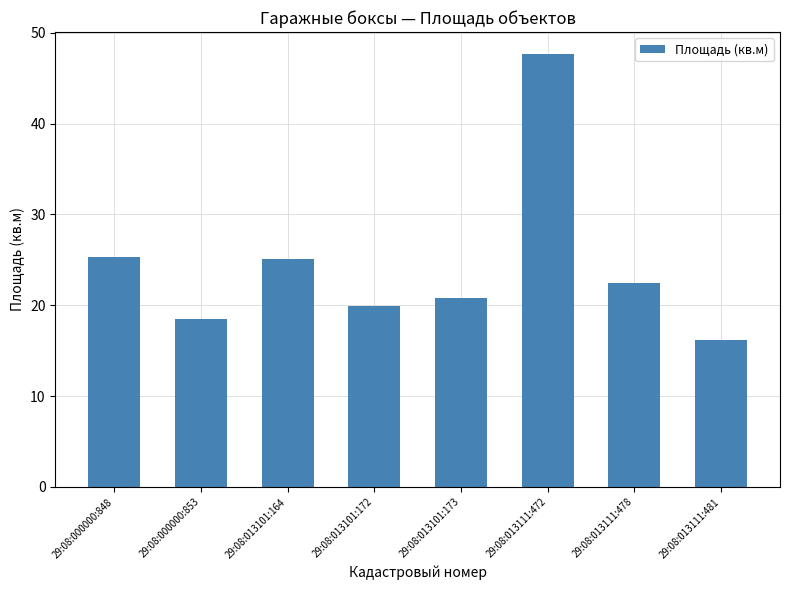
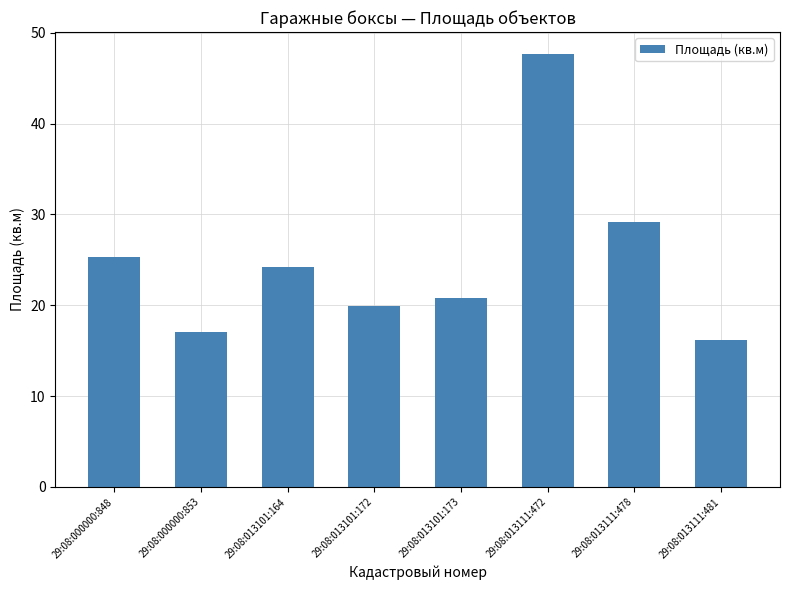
29:08:000000:853: 19 -> 17
29:08:013101:164: 25 -> 24
29:08:013111:478: 23 -> 29
